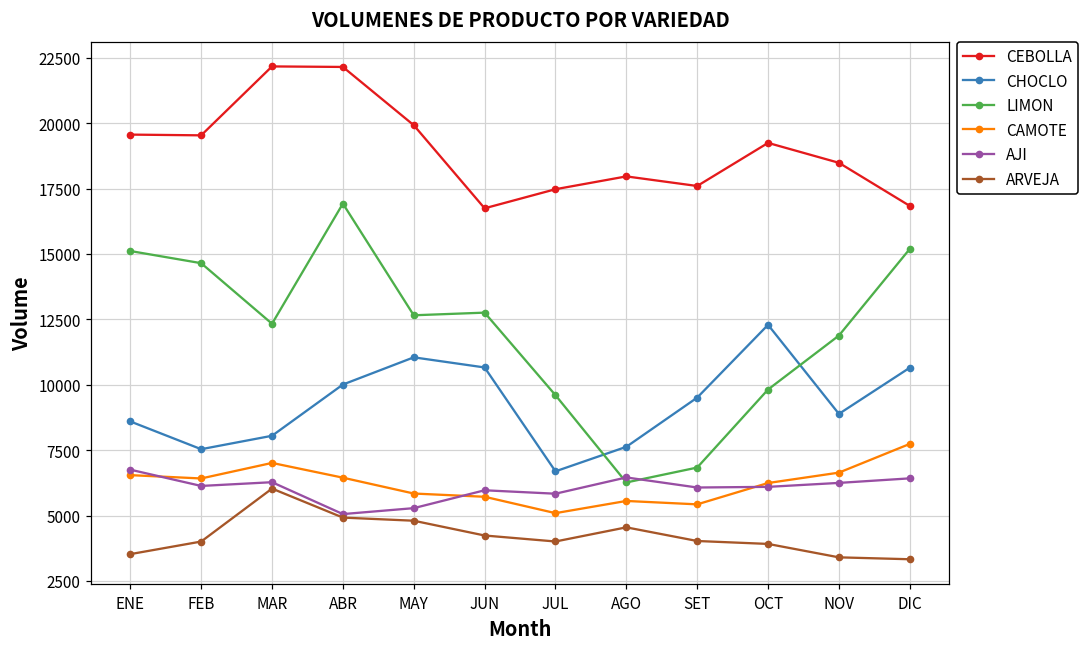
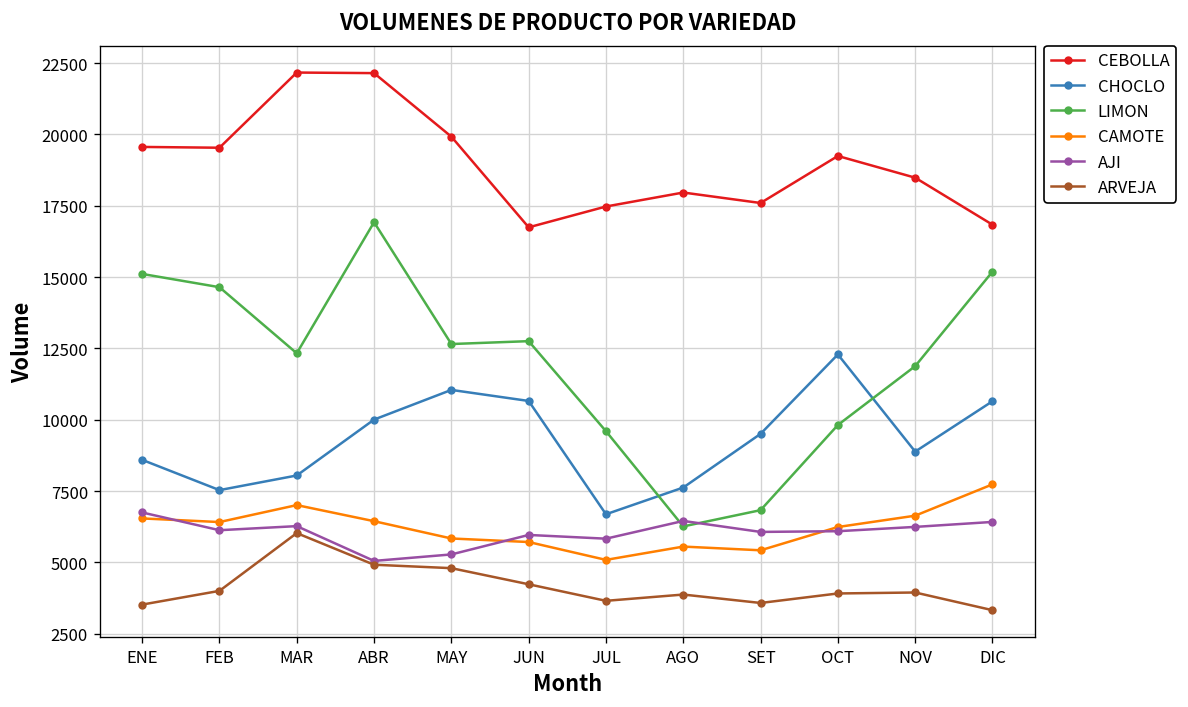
ARVEJA, JUL: 4000 -> 3700
ARVEJA, AGO: 4500 -> 3900
ARVEJA, SET: 4000 -> 3600
ARVEJA, NOV: 3400 -> 3900
